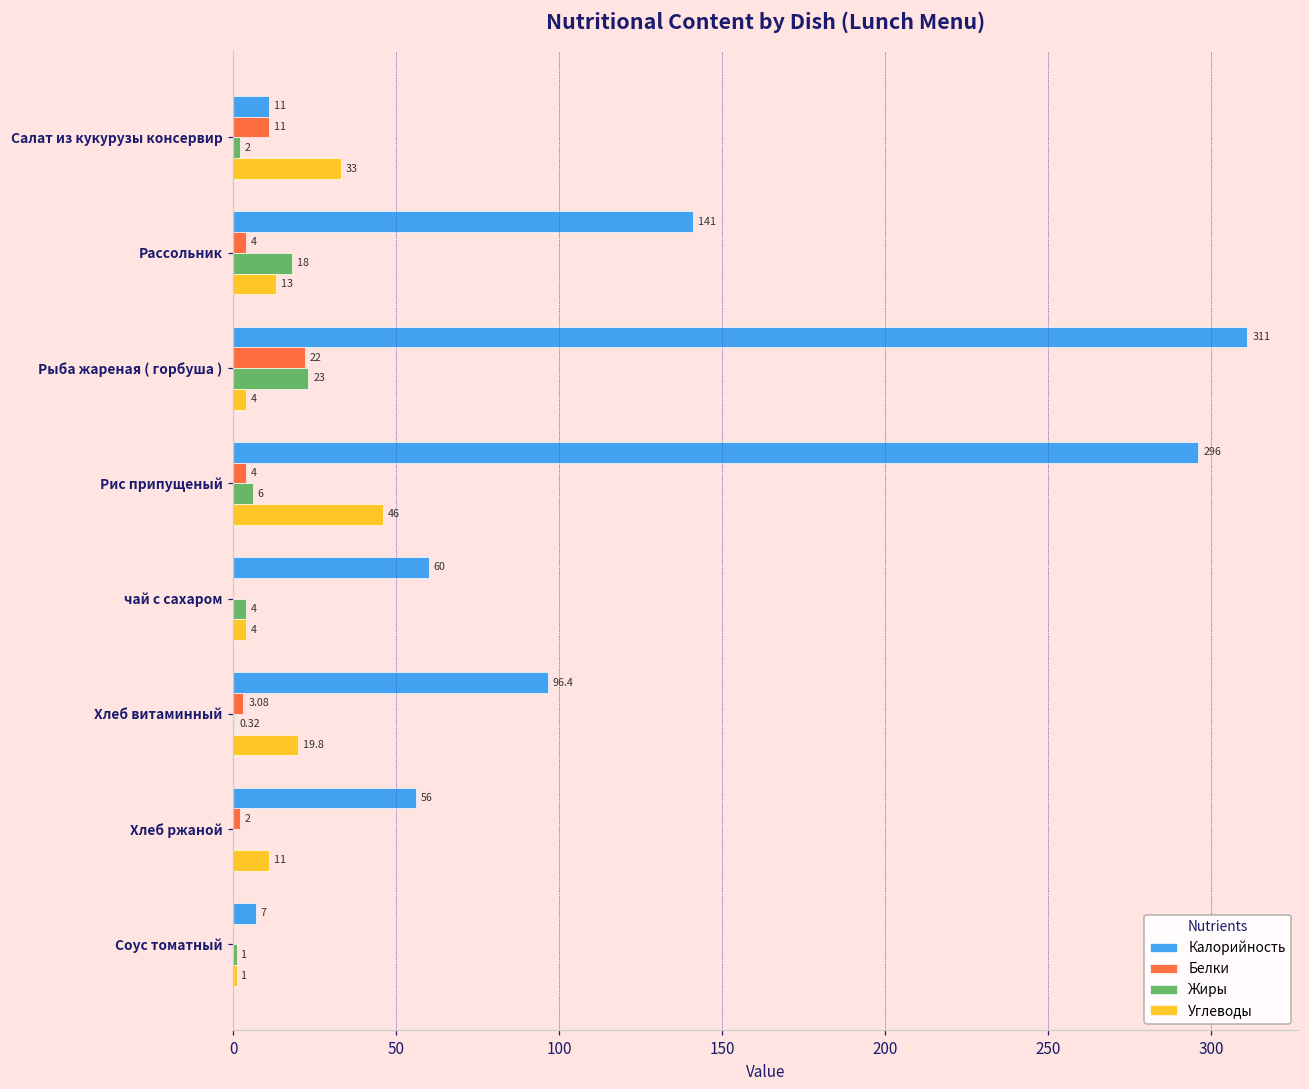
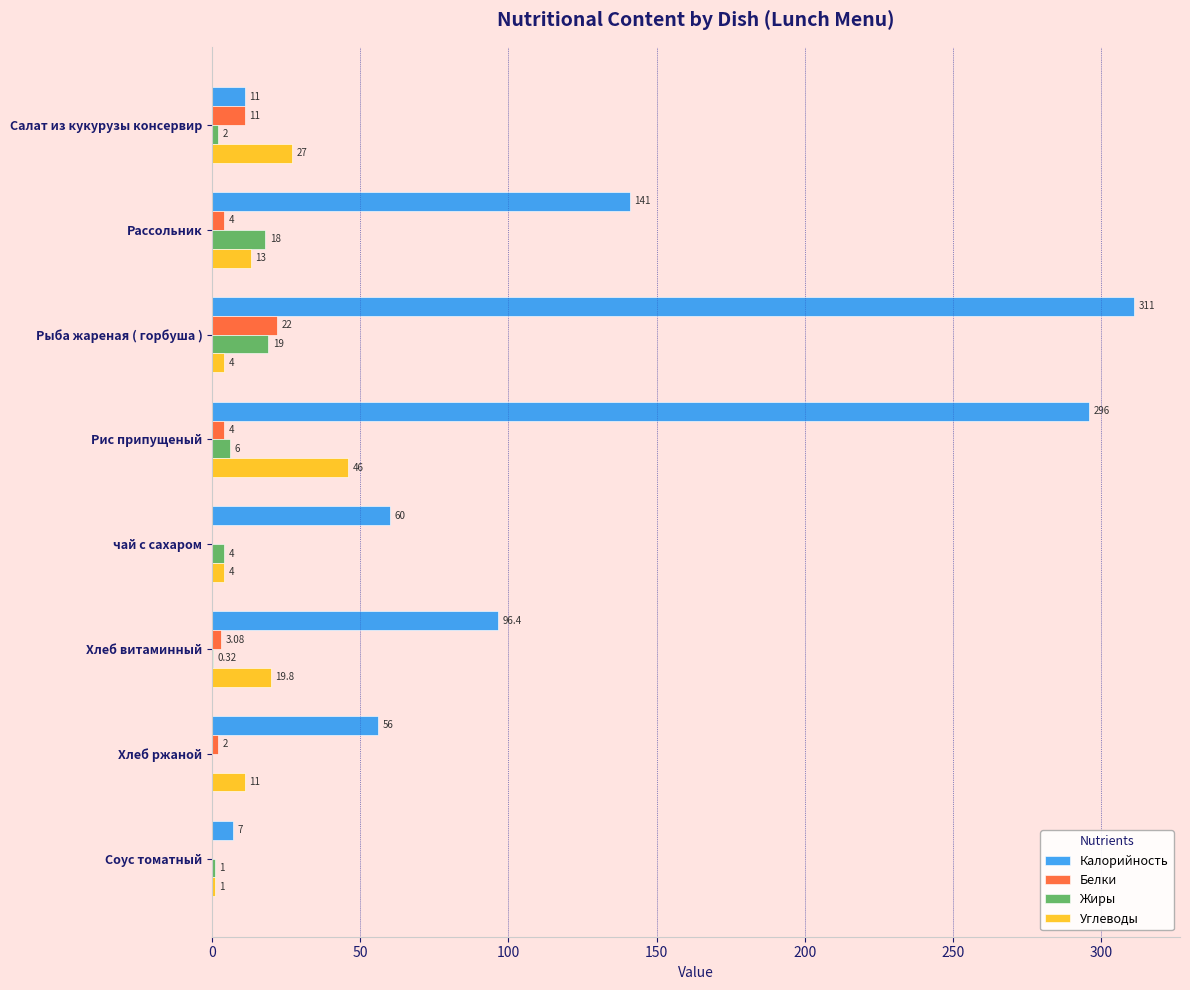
Углеводы, Салат из кукурузы консервир: 33 -> 27
Жиры, Рыба жареная ( горбуша ): 23 -> 19
